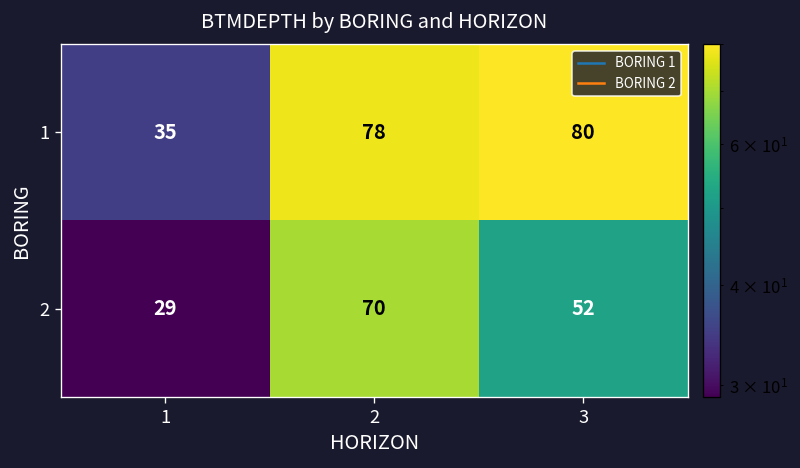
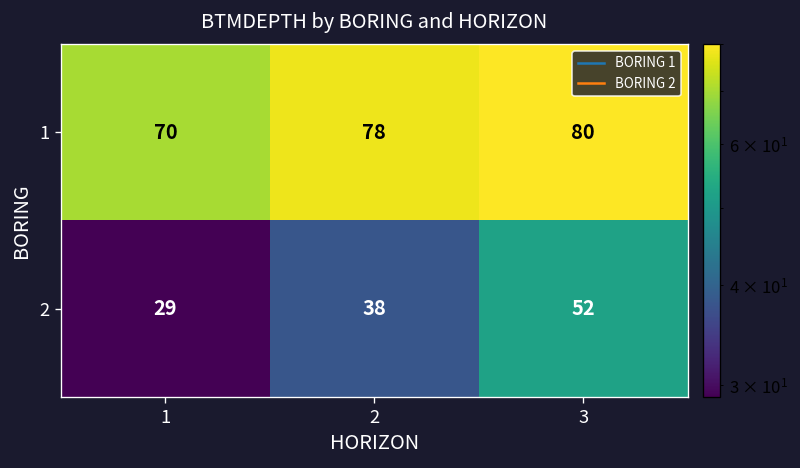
1, 1: 35 -> 70
2, 2: 70 -> 38
